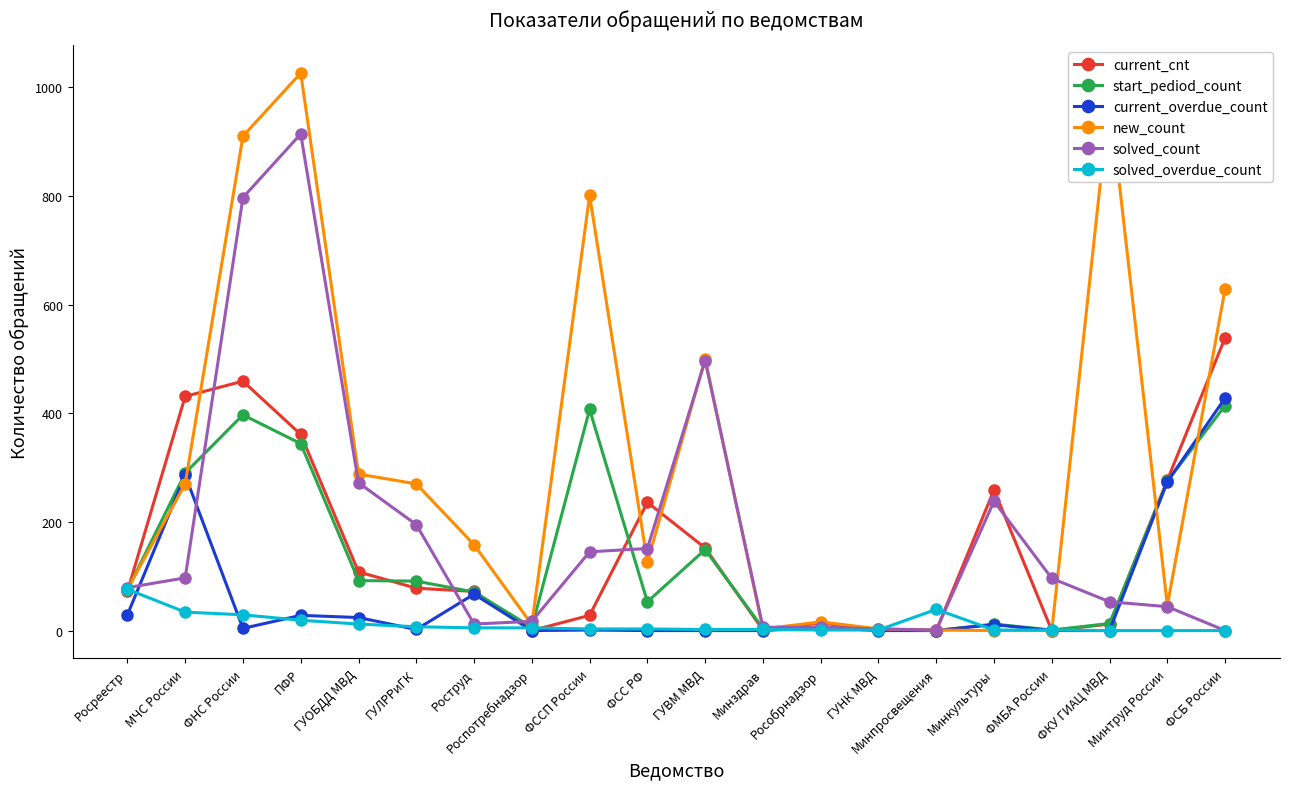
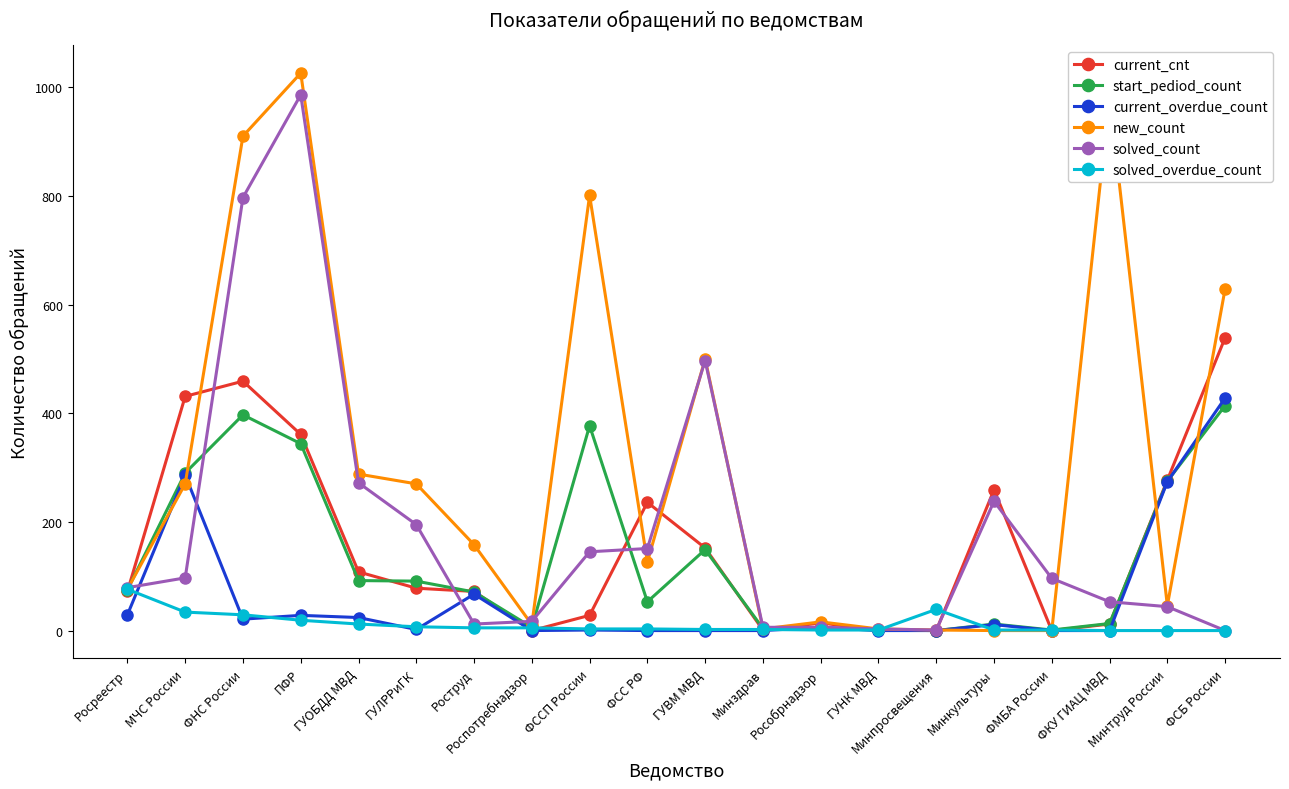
current_overdue_count, ФНС России: 0 -> 20
solved_count, ПФР: 910 -> 990
start_pediod_count, ФССП России: 410 -> 380
